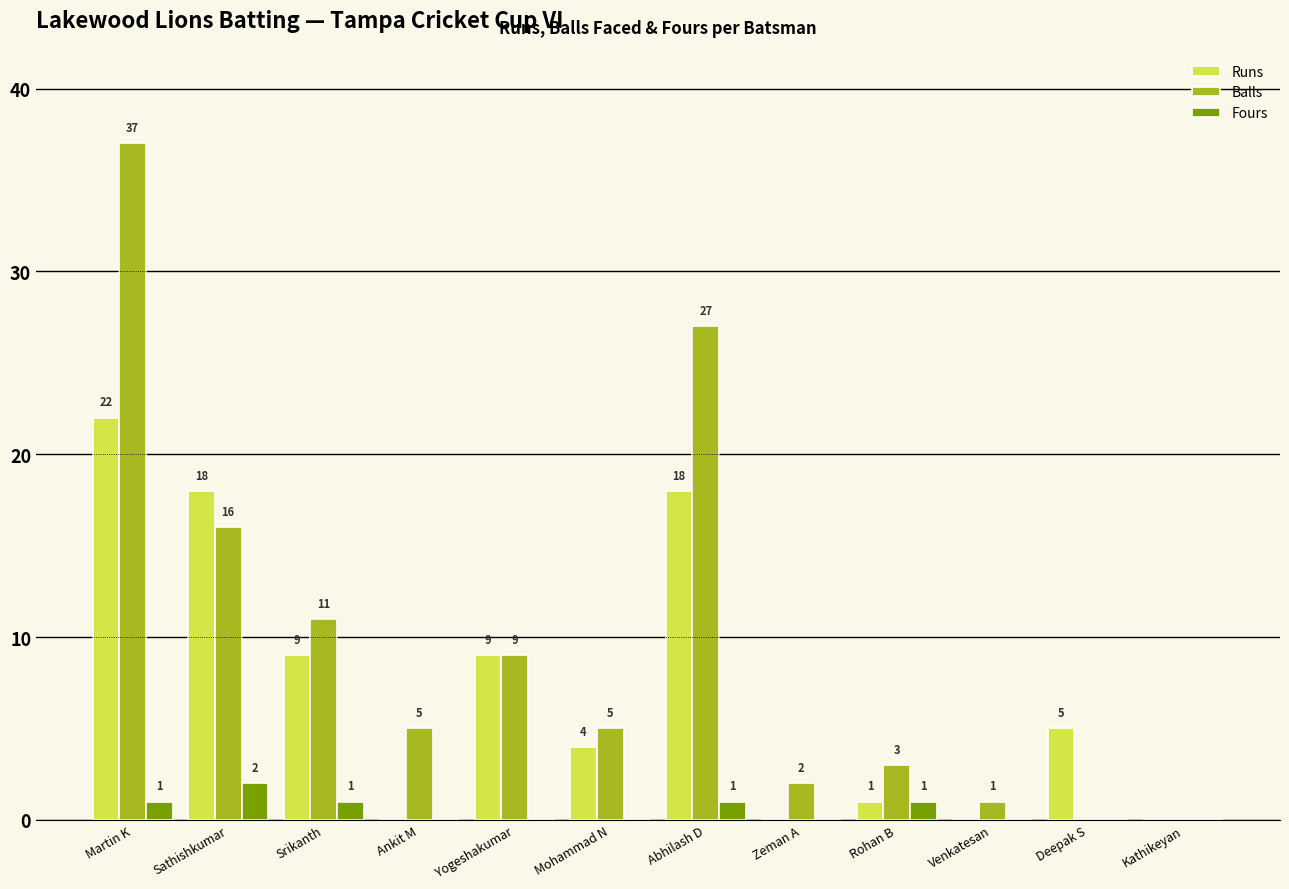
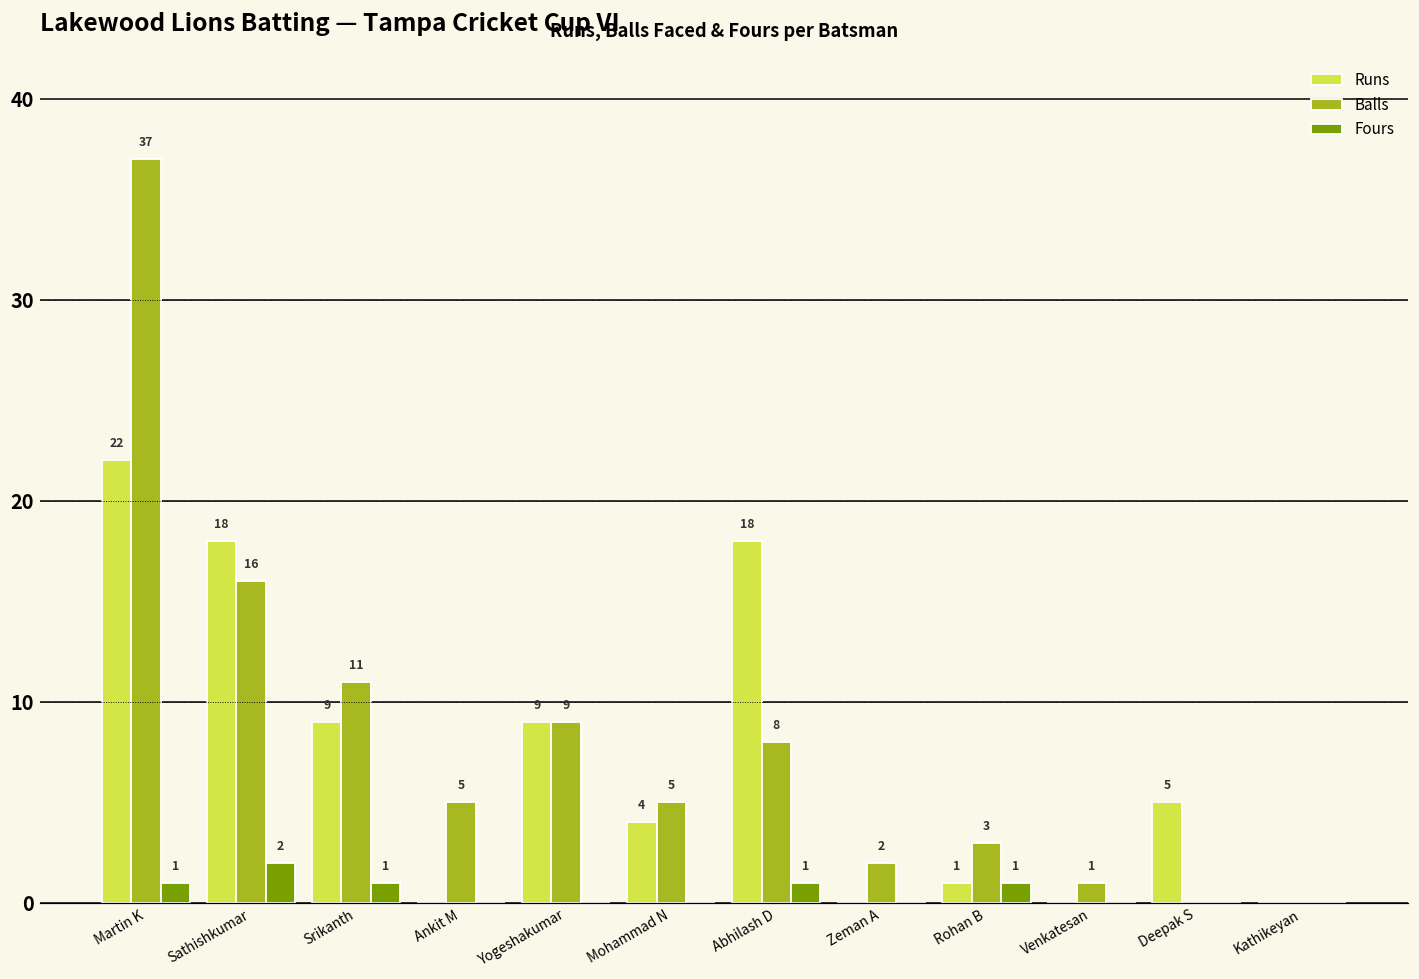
Balls, Abhilash D: 27 -> 8
